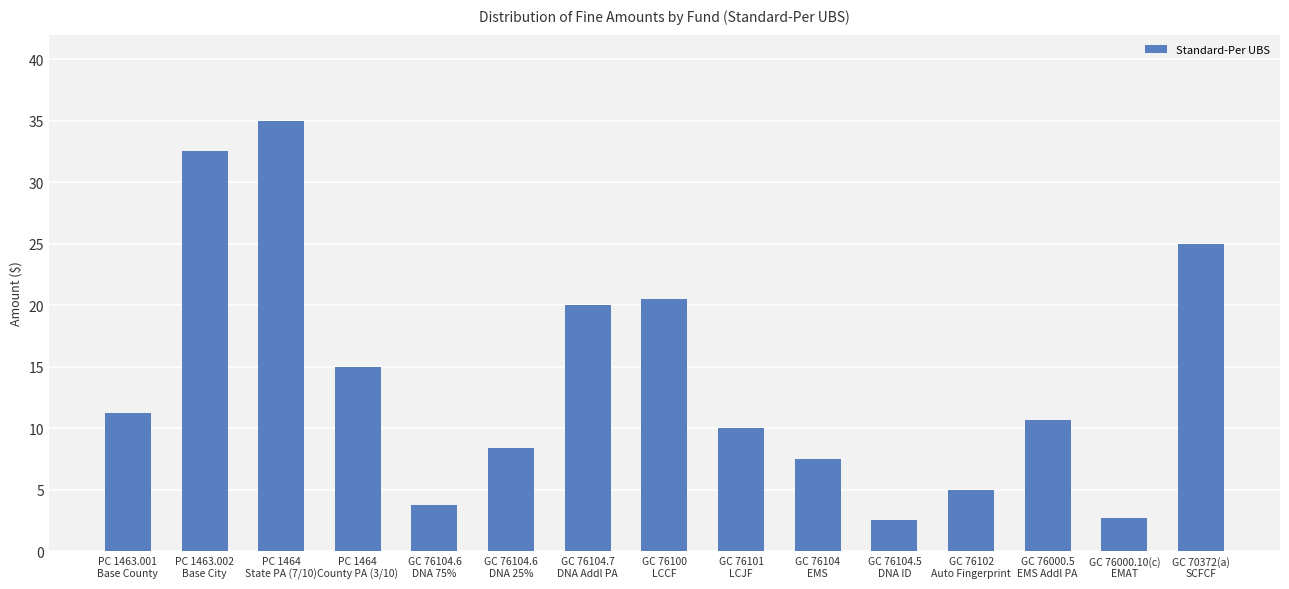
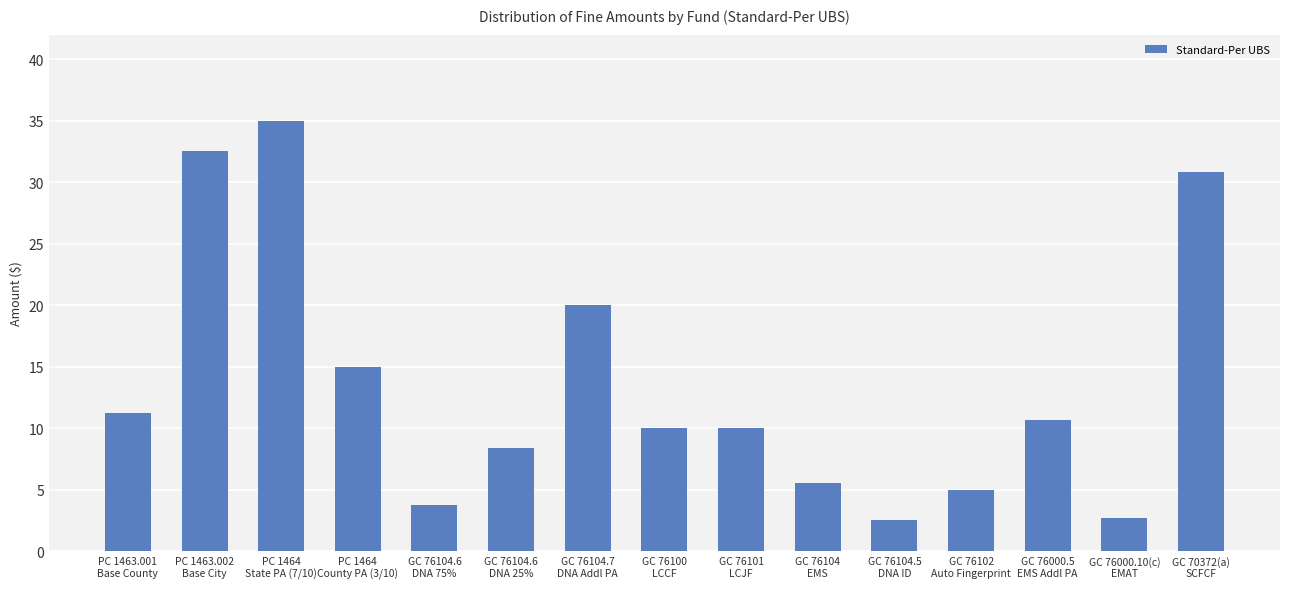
GC 76100 LCCF: 20.5 -> 10.0
GC 76104 EMS: 7.5 -> 5.5
GC 70372(a) SCFCF: 25.0 -> 30.8
